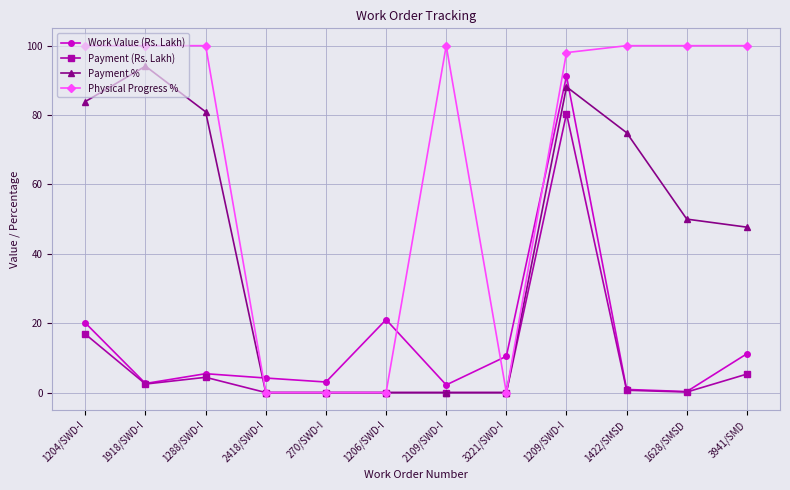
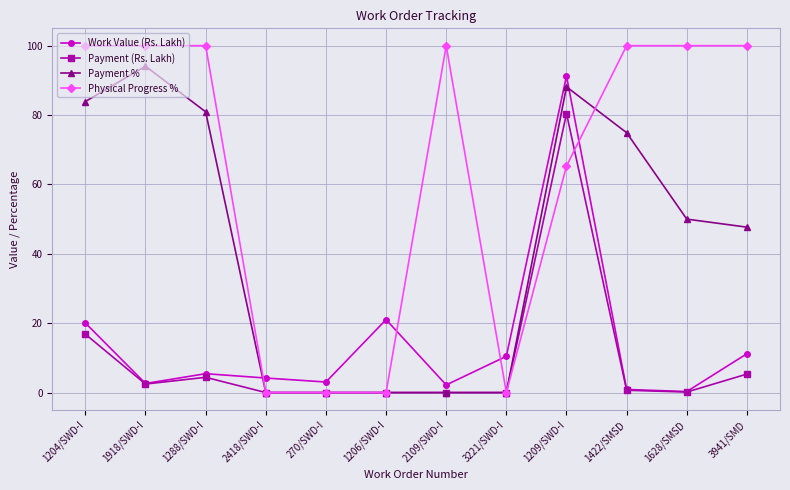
Physical Progress %, 1209/SWD-I: 98 -> 65
